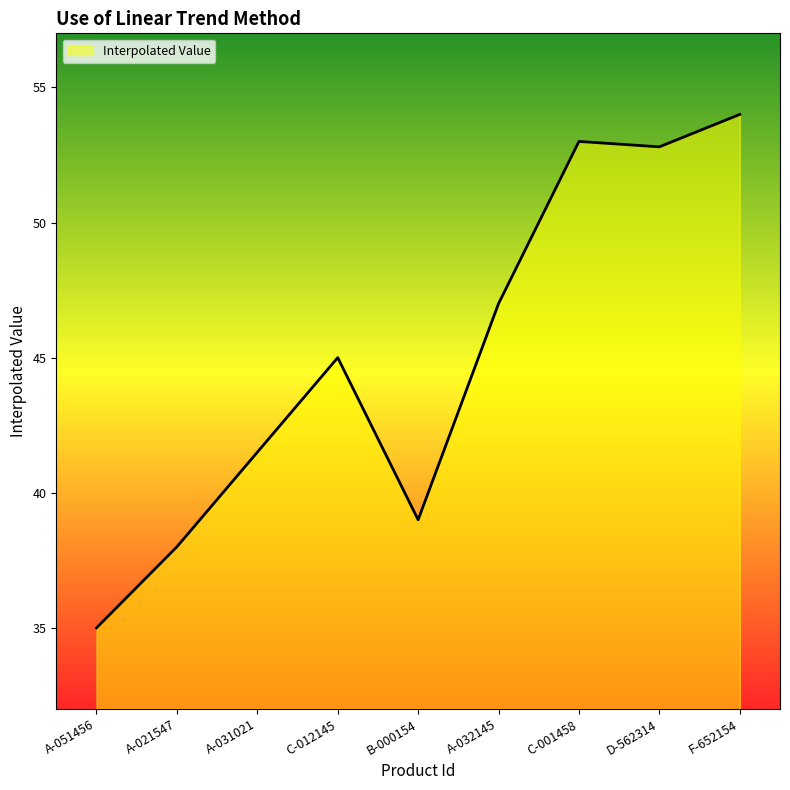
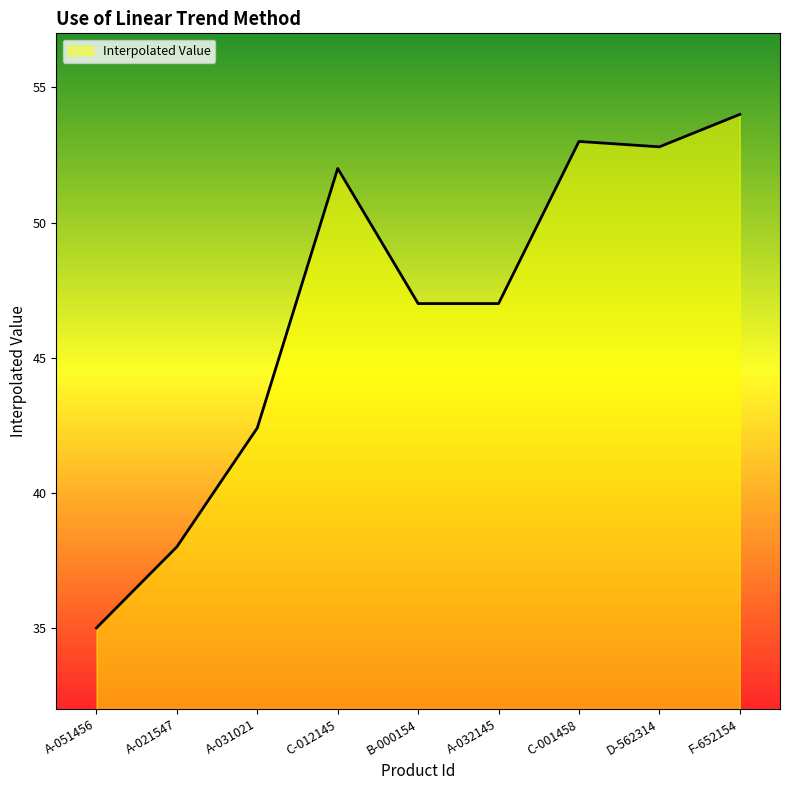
A-031021: 41.5 -> 42.4
C-012145: 45 -> 52
B-000154: 39 -> 47
